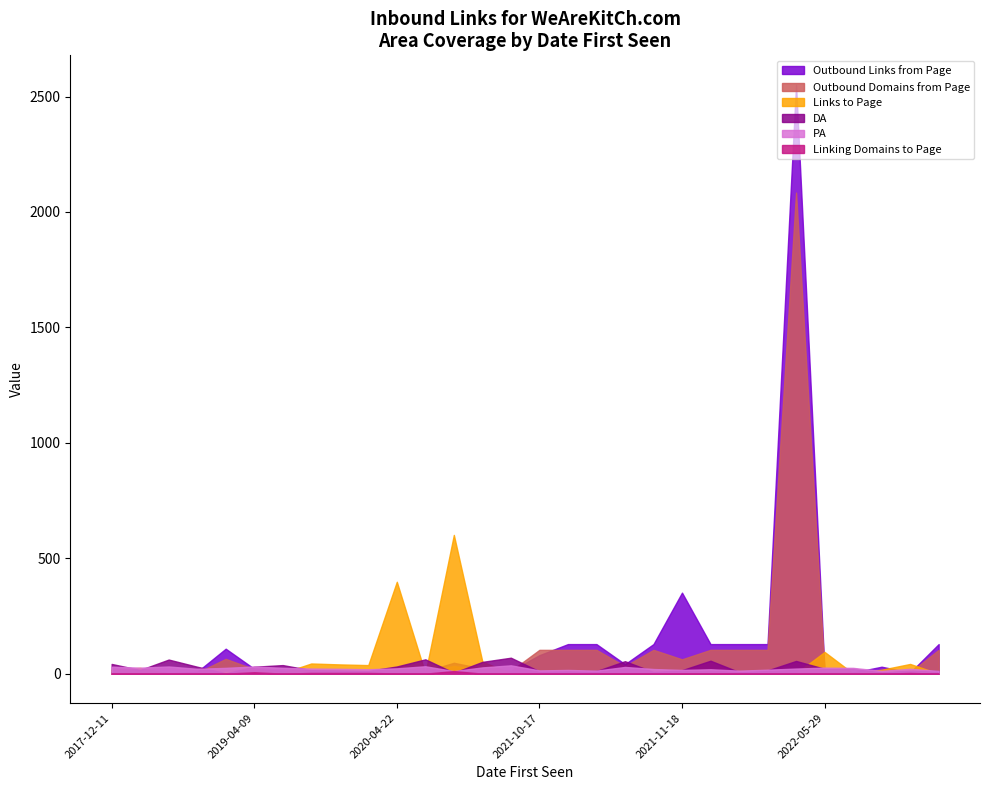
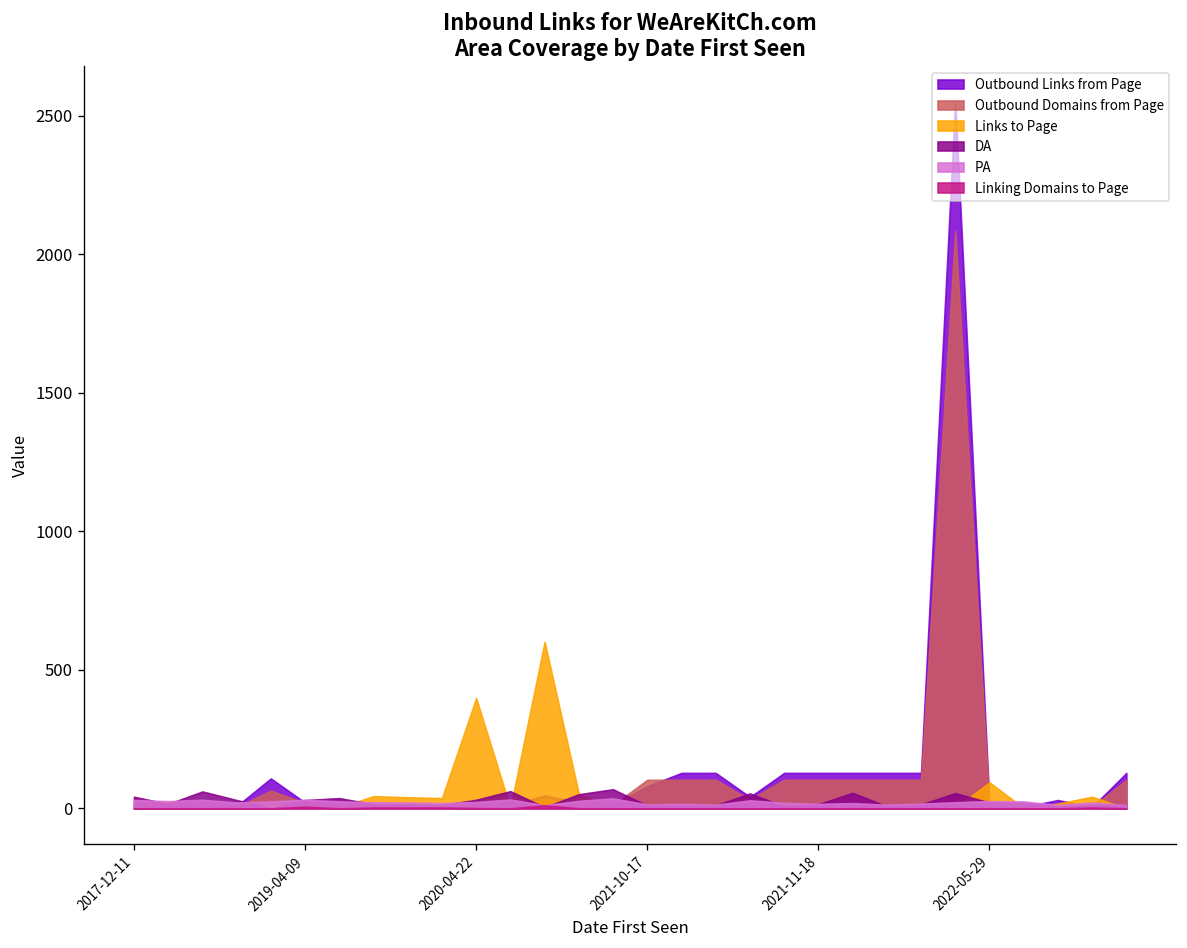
Outbound Links from Page, 2021-11-18: 350 -> 130
Outbound Domains from Page, 2021-11-18: 60 -> 100
